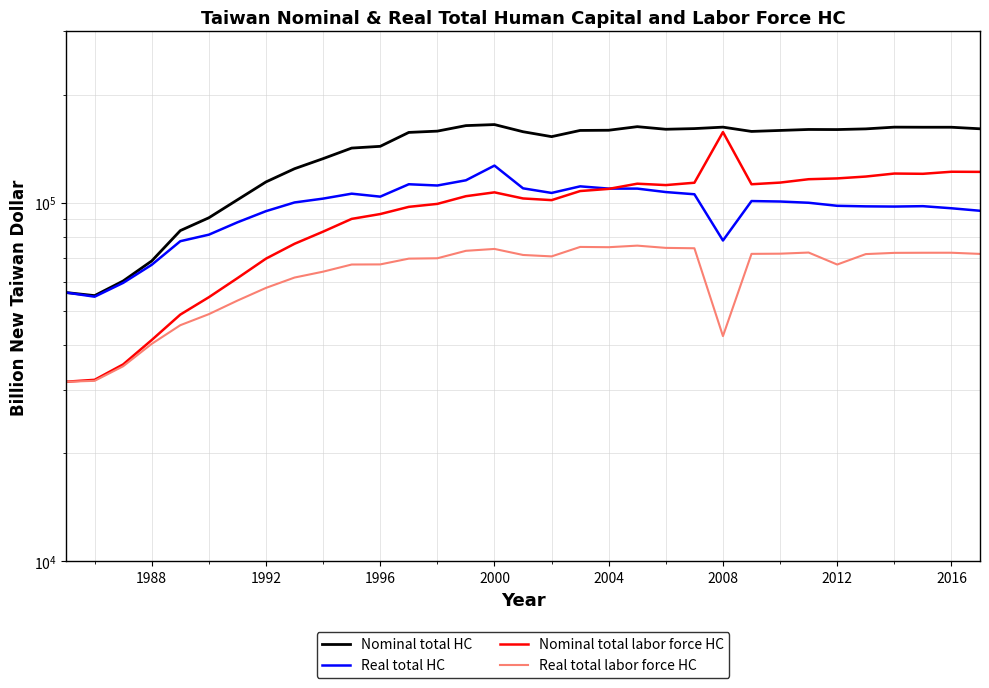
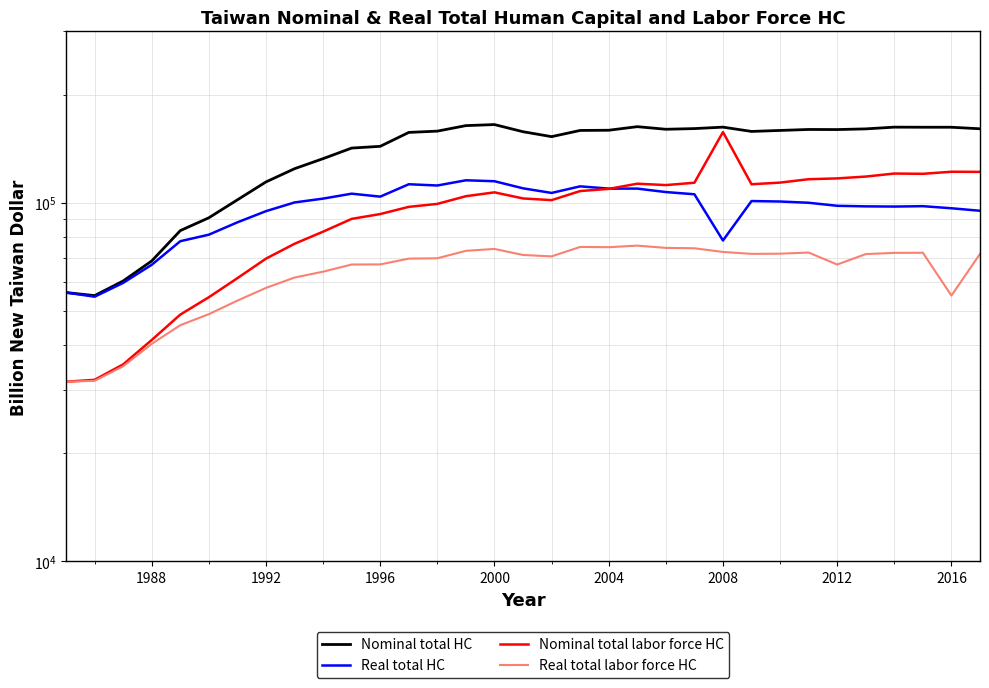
Real total HC, 2000: 127000 -> 115000
Real total labor force HC, 2008: 42000 -> 73000
Real total labor force HC, 2016: 72000 -> 55000
